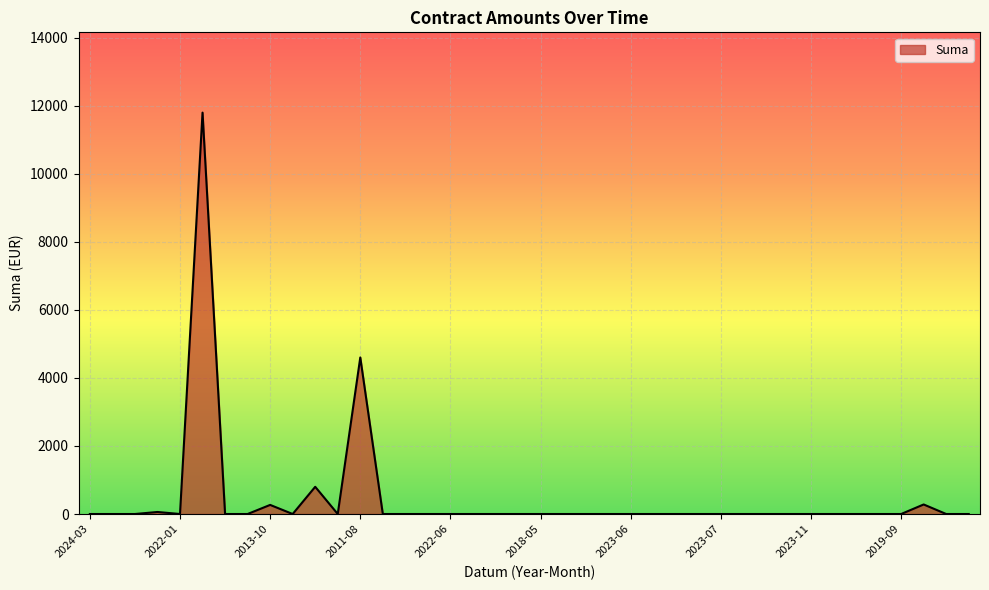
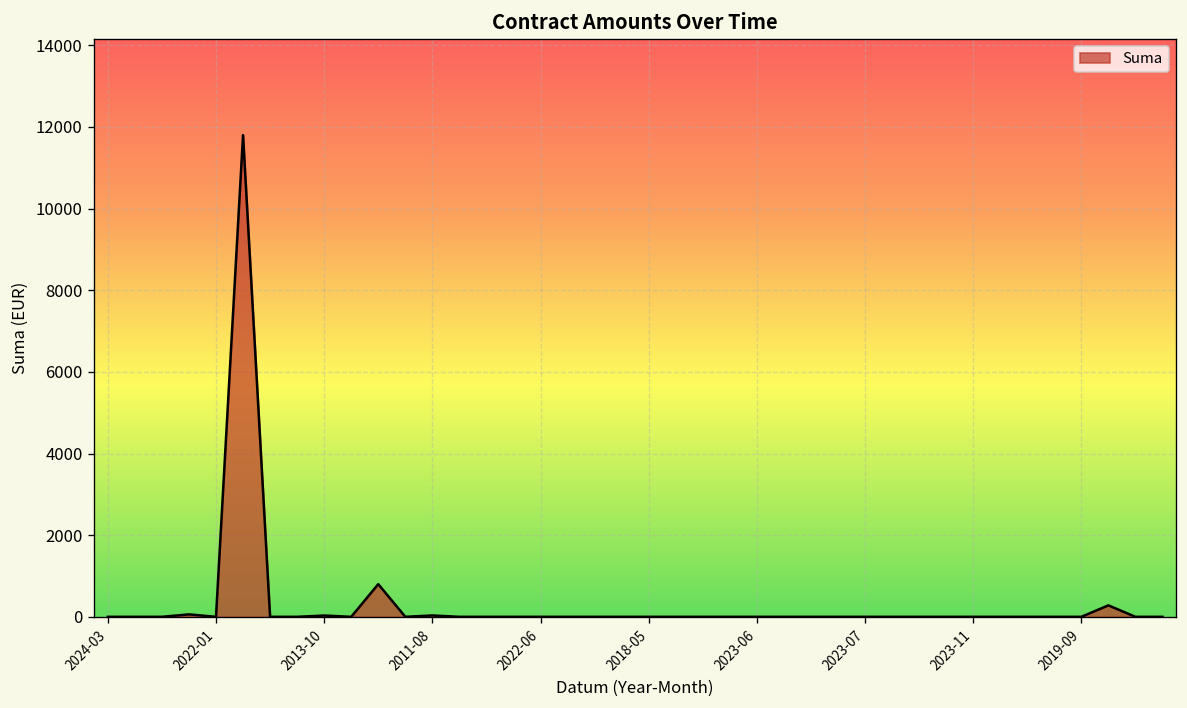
2013-10: 300 -> 0
2011-08: 4600 -> 0
